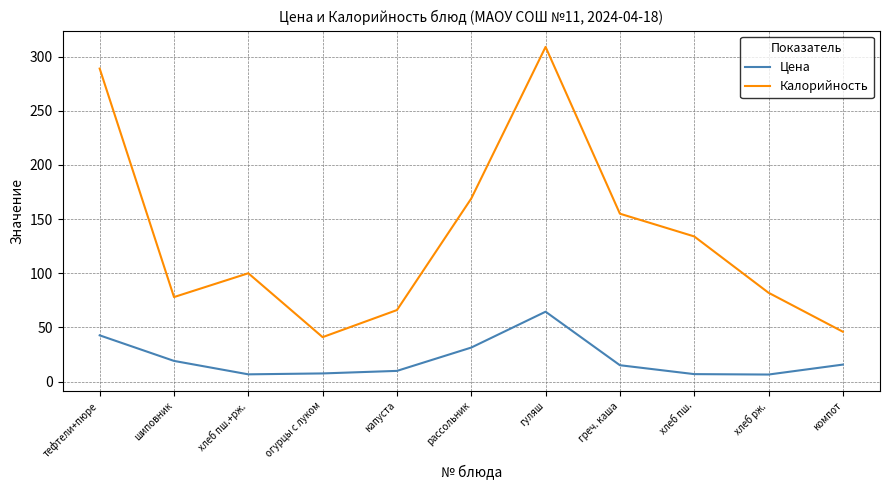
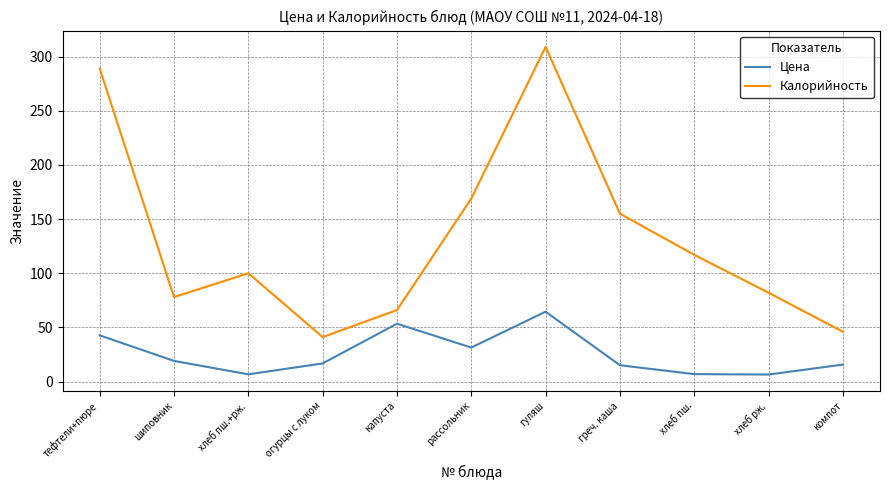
Цена, огурцы с луком: 7 -> 17
Цена, капуста: 10 -> 53
Калорийность, хлеб пш.: 134 -> 117
